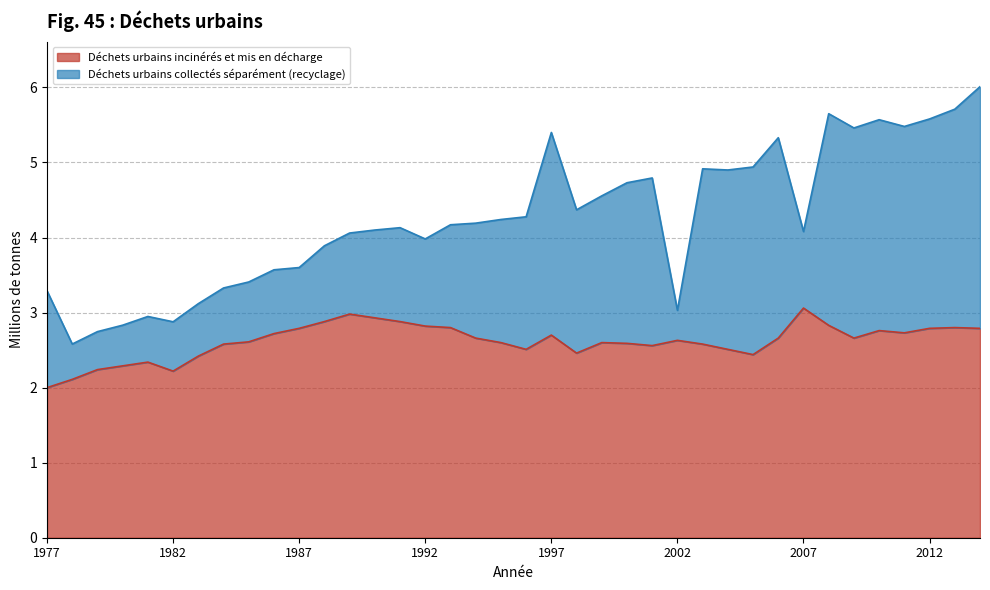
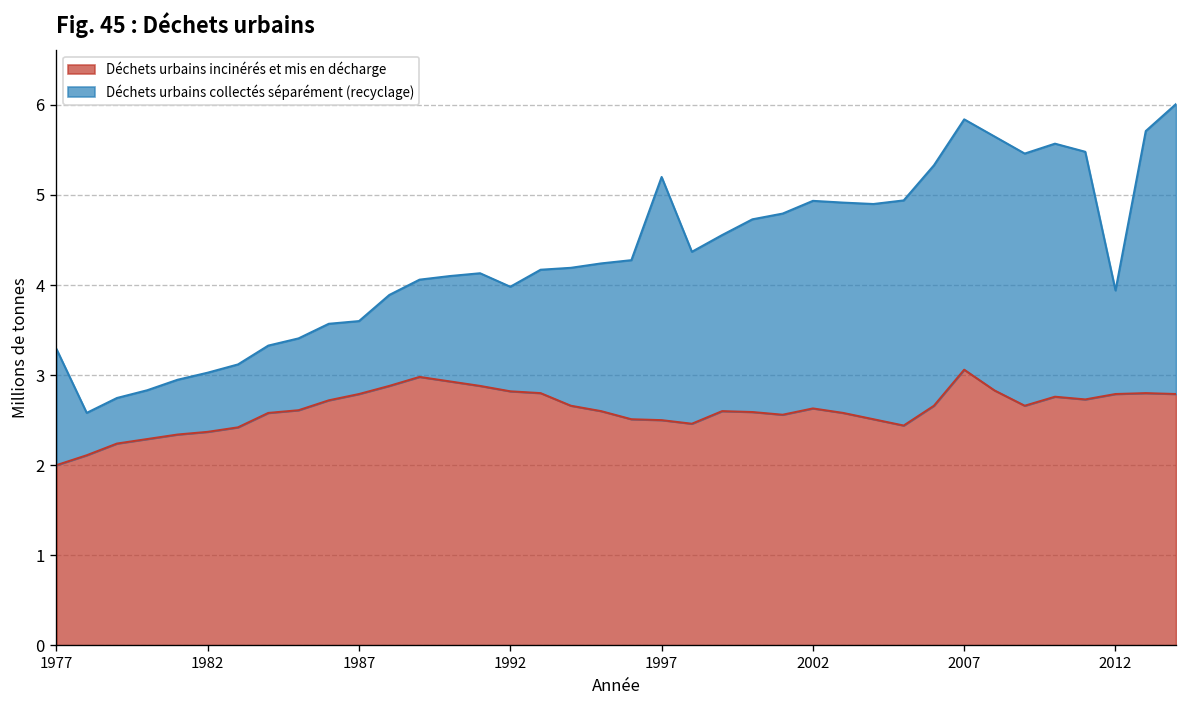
Déchets urbains incinérés et mis en décharge, 1982: 2.2 -> 2.4
Déchets urbains incinérés et mis en décharge, 1997: 2.7 -> 2.5
Déchets urbains collectés séparément (recyclage), 2002: 0.4 -> 2.3
Déchets urbains collectés séparément (recyclage), 2007: 1.0 -> 2.8
Déchets urbains collectés séparément (recyclage), 2012: 2.8 -> 1.2
